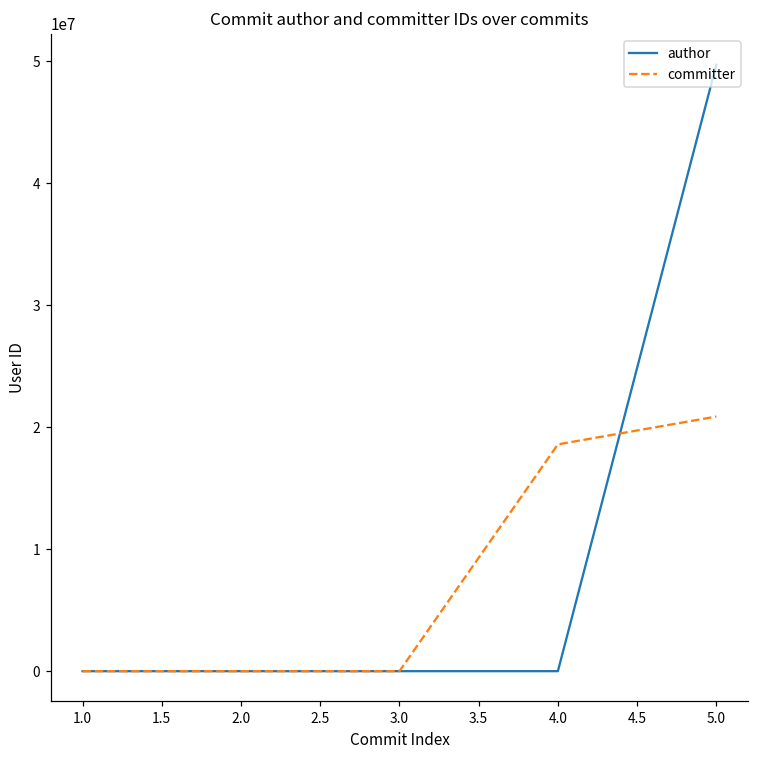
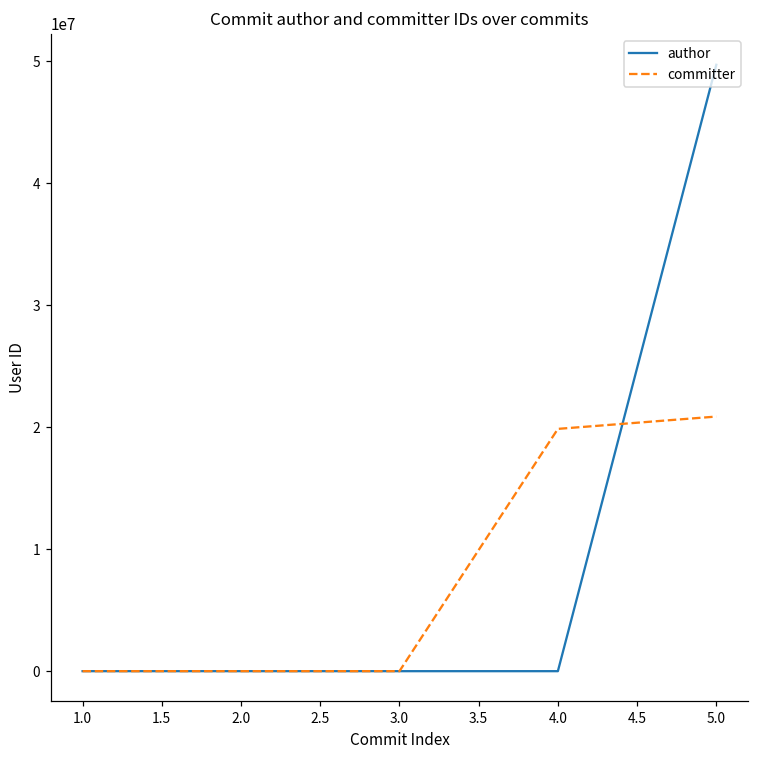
committer, 4.0: 18600000 -> 19900000
